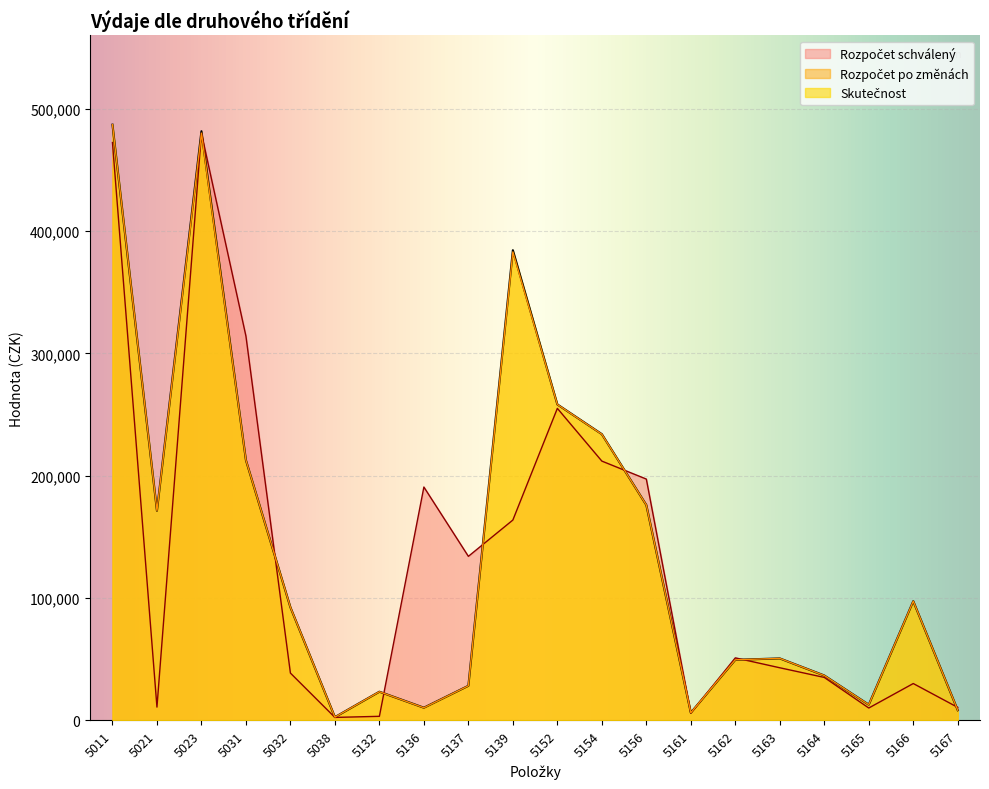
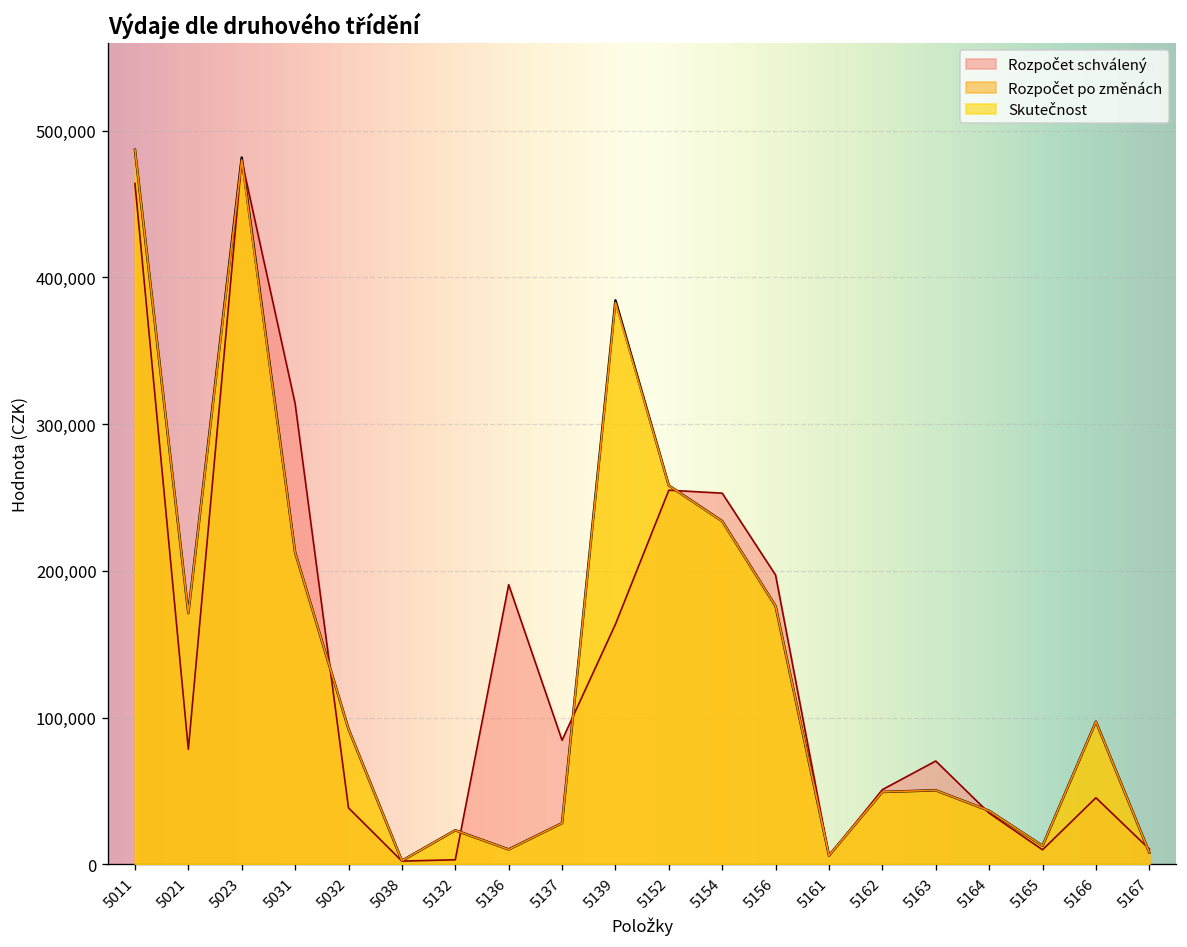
Rozpočet schválený, 5011: 472,000 -> 464,000
Rozpočet schválený, 5021: 11,000 -> 79,000
Rozpočet schválený, 5137: 134,000 -> 85,000
Rozpočet schválený, 5154: 212,000 -> 253,000
Rozpočet schválený, 5163: 43,000 -> 71,000
Rozpočet schválený, 5166: 30,000 -> 45,000
